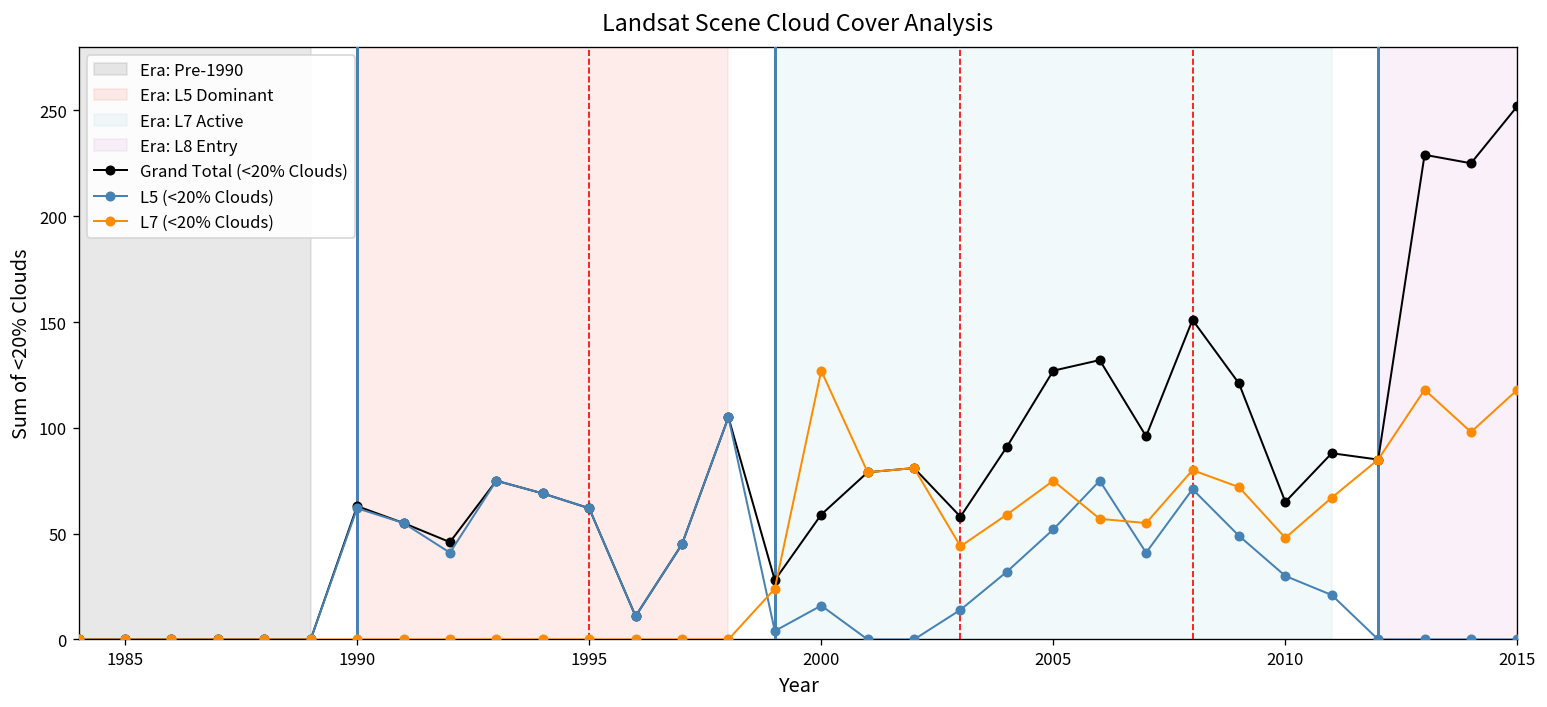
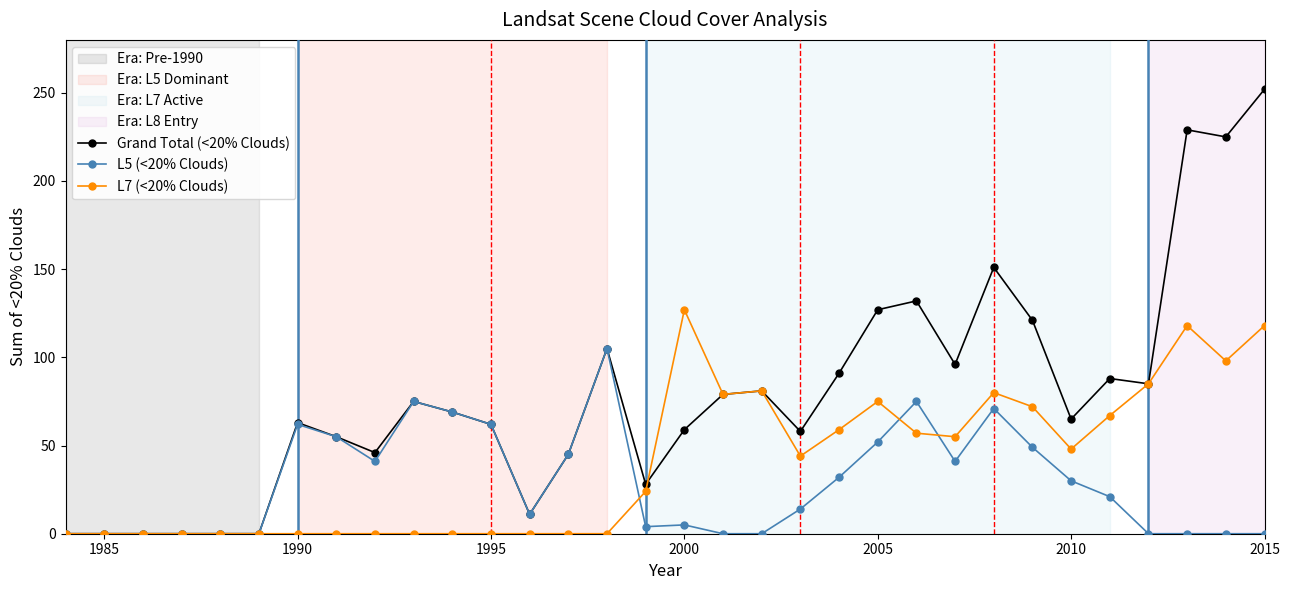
L5 (<20% Clouds), 2000: 16 -> 5
